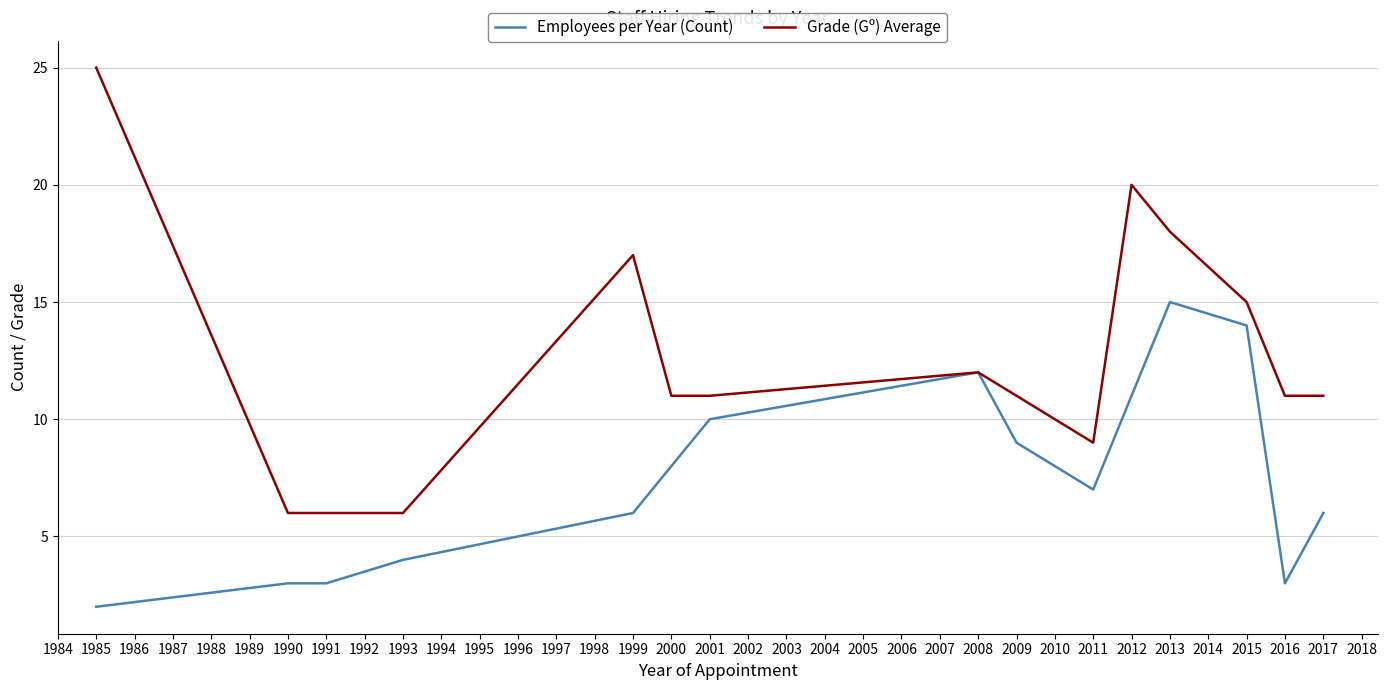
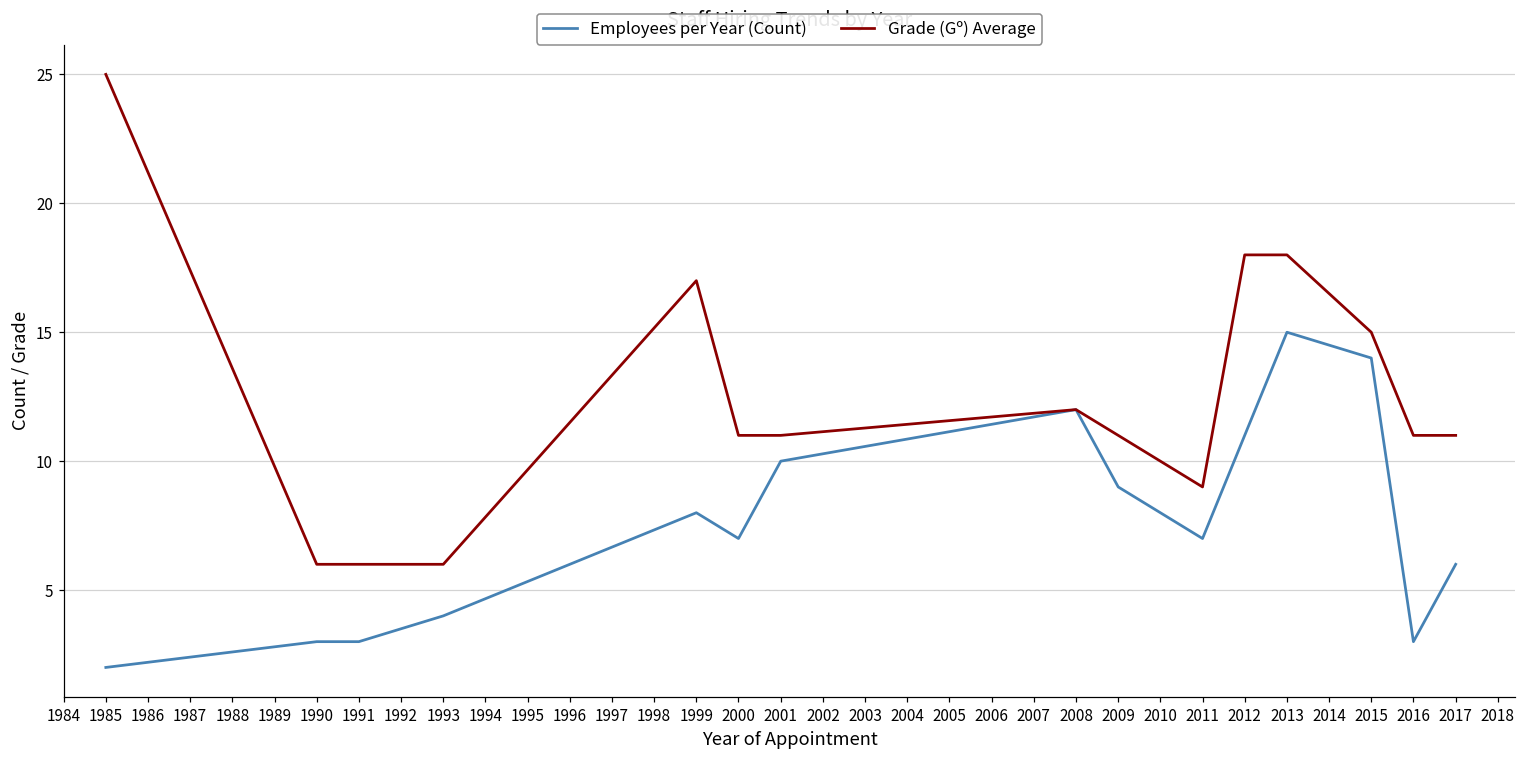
Employees per Year (Count), 1999: 6 -> 8
Employees per Year (Count), 2000: 8 -> 7
Grade (Gº) Average, 2012: 20 -> 18
